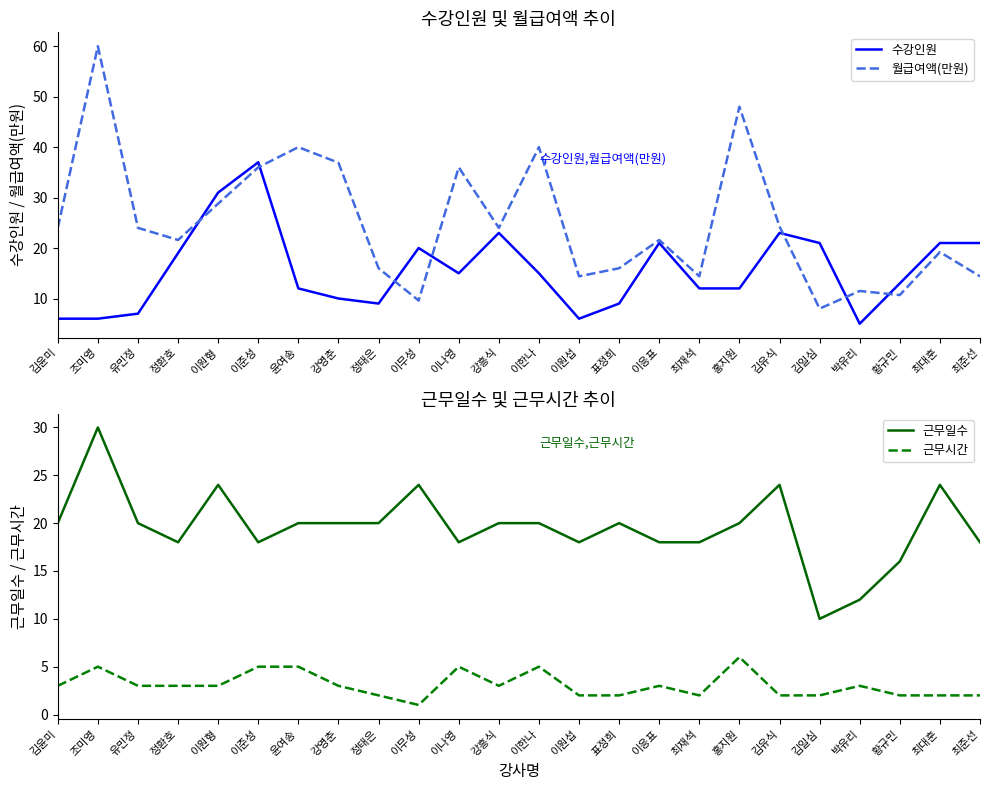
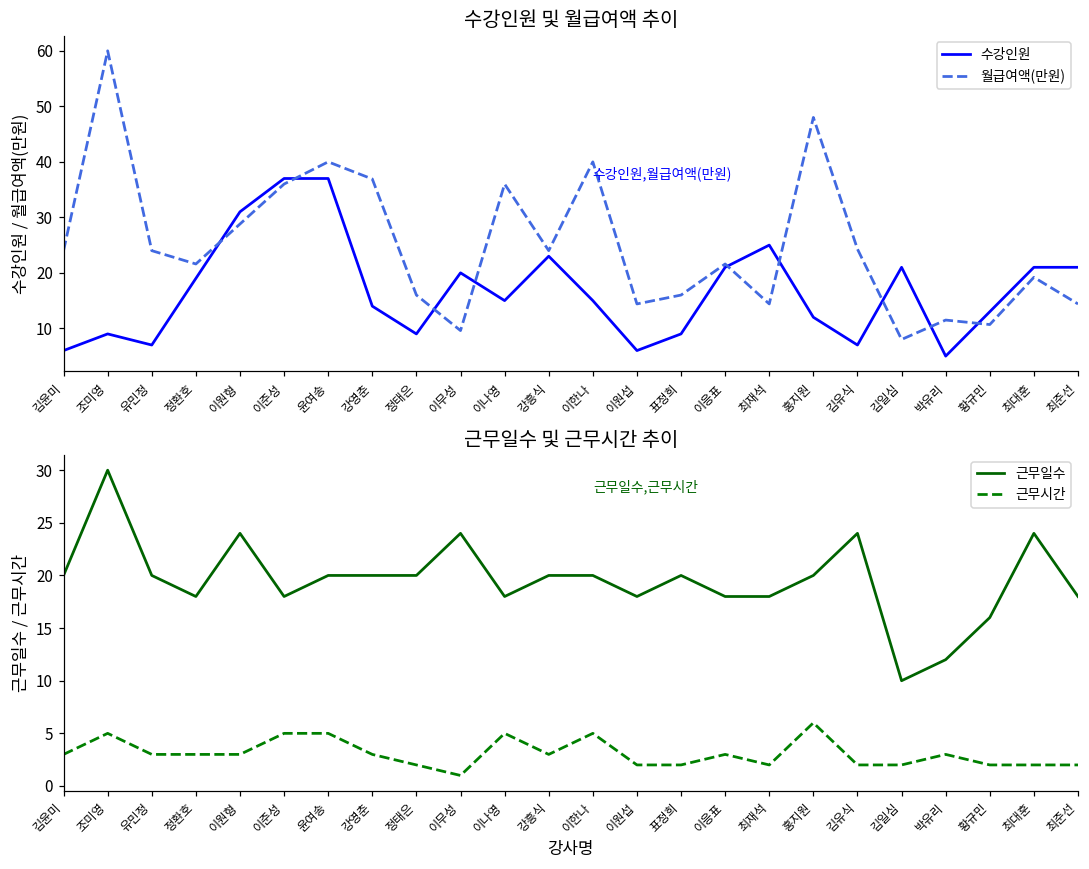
수강인원 및 월급여액 추이, 수강인원, 조미영: 6 -> 9
수강인원 및 월급여액 추이, 수강인원, 윤여송: 12 -> 37
수강인원 및 월급여액 추이, 수강인원, 강영춘: 10 -> 14
수강인원 및 월급여액 추이, 수강인원, 최재석: 12 -> 25
수강인원 및 월급여액 추이, 수강인원, 김유식: 23 -> 7
